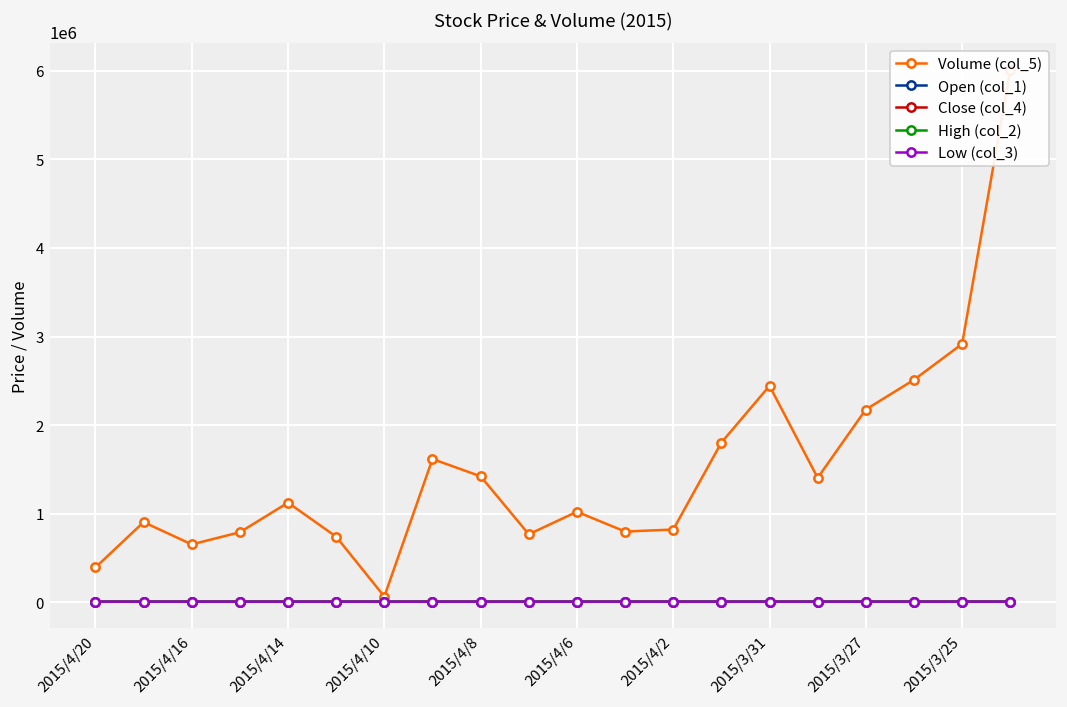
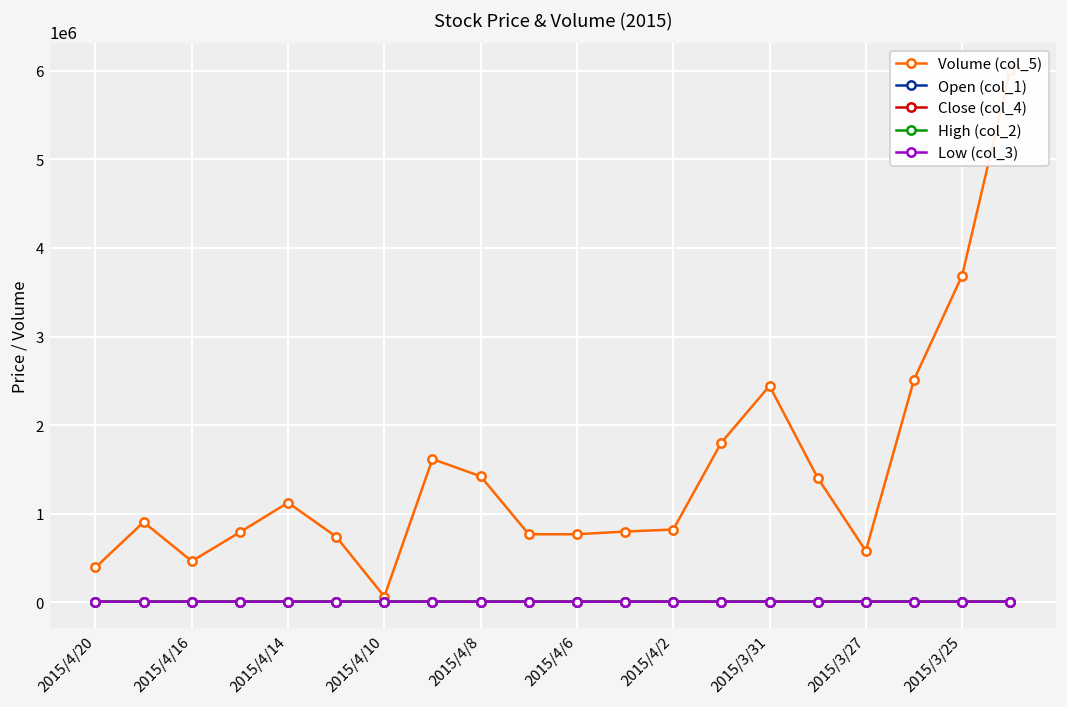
Volume (col_5), 2015/4/16: 700000 -> 500000
Volume (col_5), 2015/4/6: 1000000 -> 800000
Volume (col_5), 2015/3/27: 2200000 -> 600000
Volume (col_5), 2015/3/25: 2900000 -> 3700000
